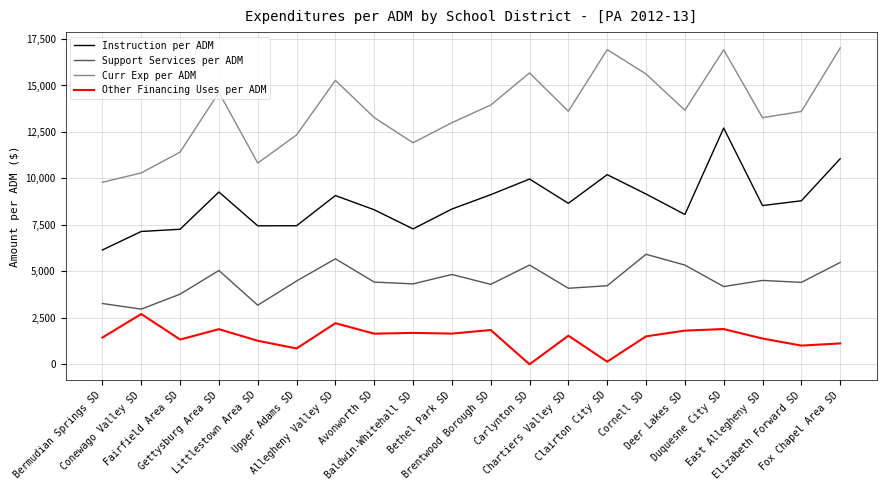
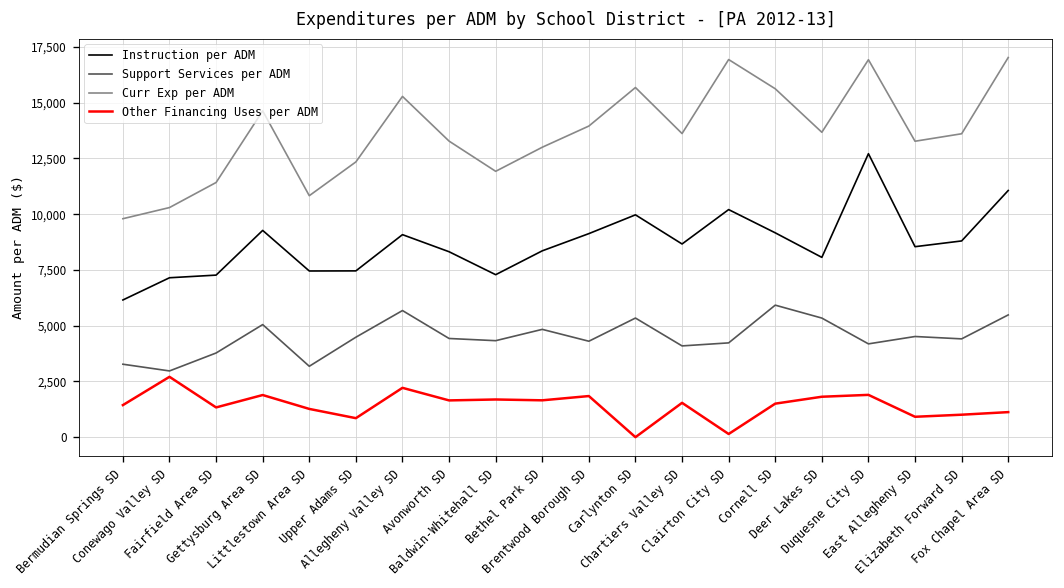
Other Financing Uses per ADM, East Allegheny SD: 1,400 -> 900
